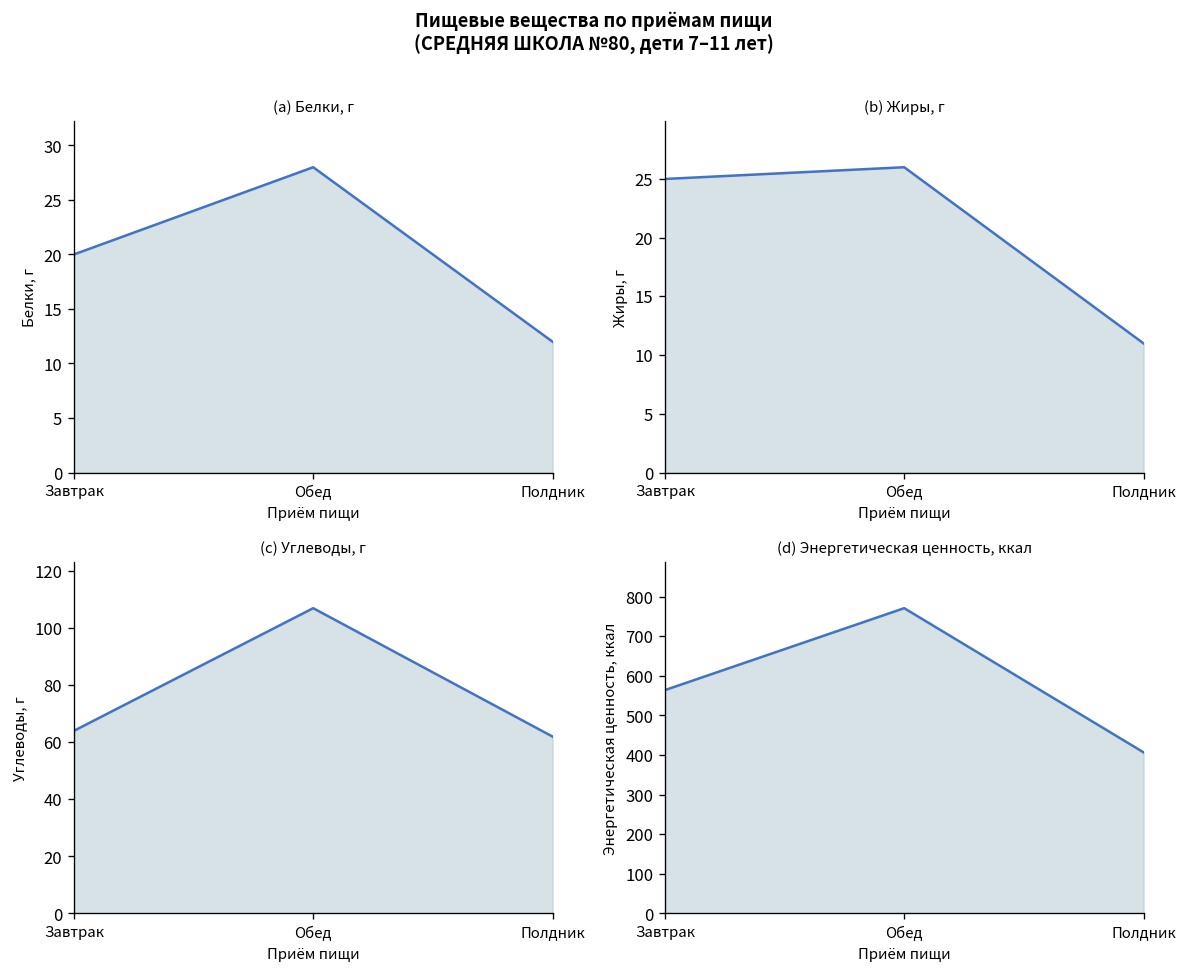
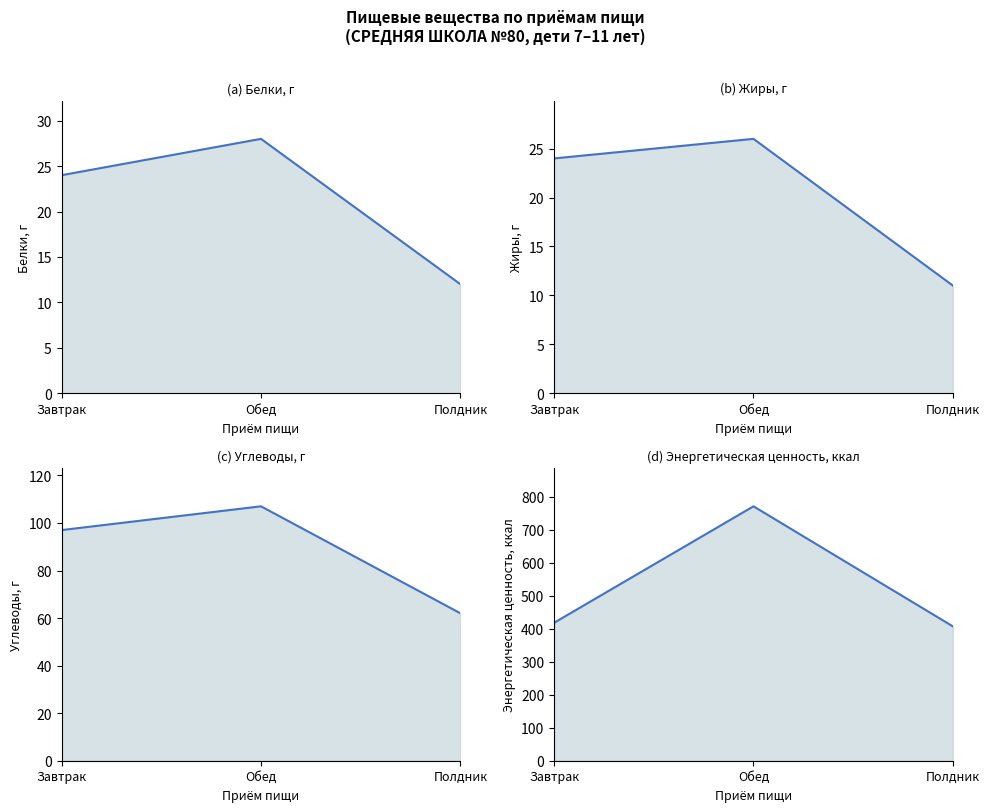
(a) Белки, г, Завтрак: 20 -> 24
(b) Жиры, г, Завтрак: 25 -> 24
(c) Углеводы, г, Завтрак: 64 -> 97
(d) Энергетическая ценность, ккал, Завтрак: 560 -> 420
